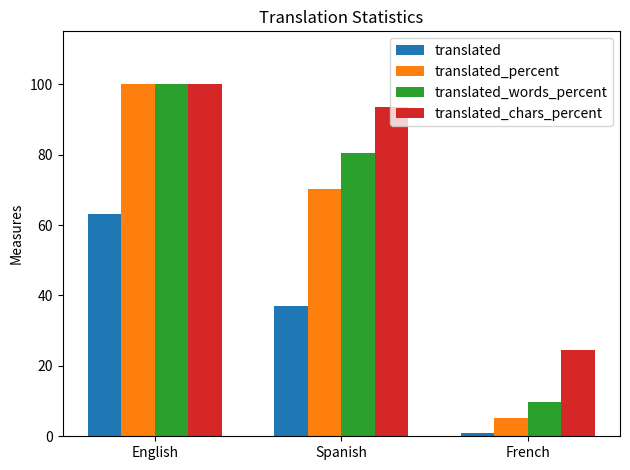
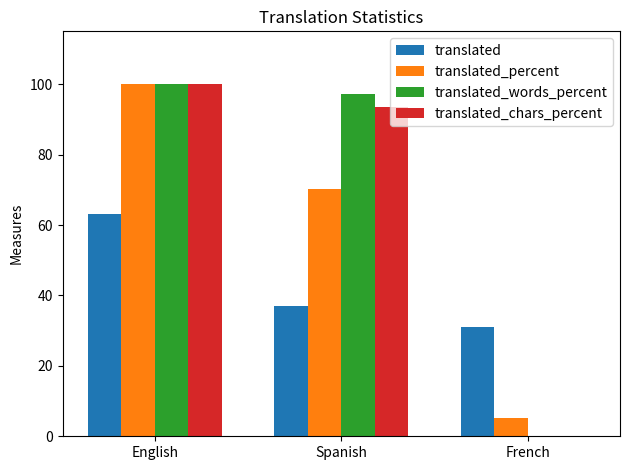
translated_words_percent, Spanish: 81 -> 97
translated, French: 1 -> 31
translated_words_percent, French: 10 -> 0
translated_chars_percent, French: 25 -> 0
